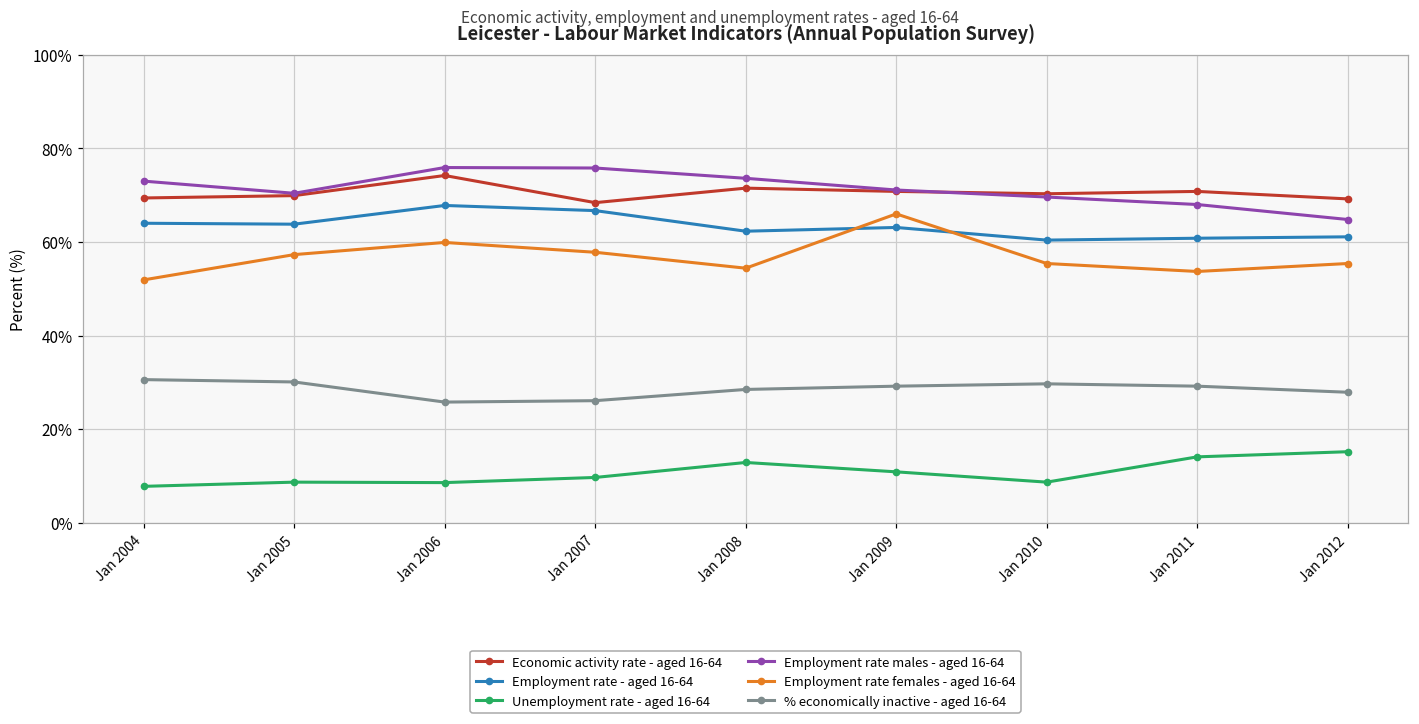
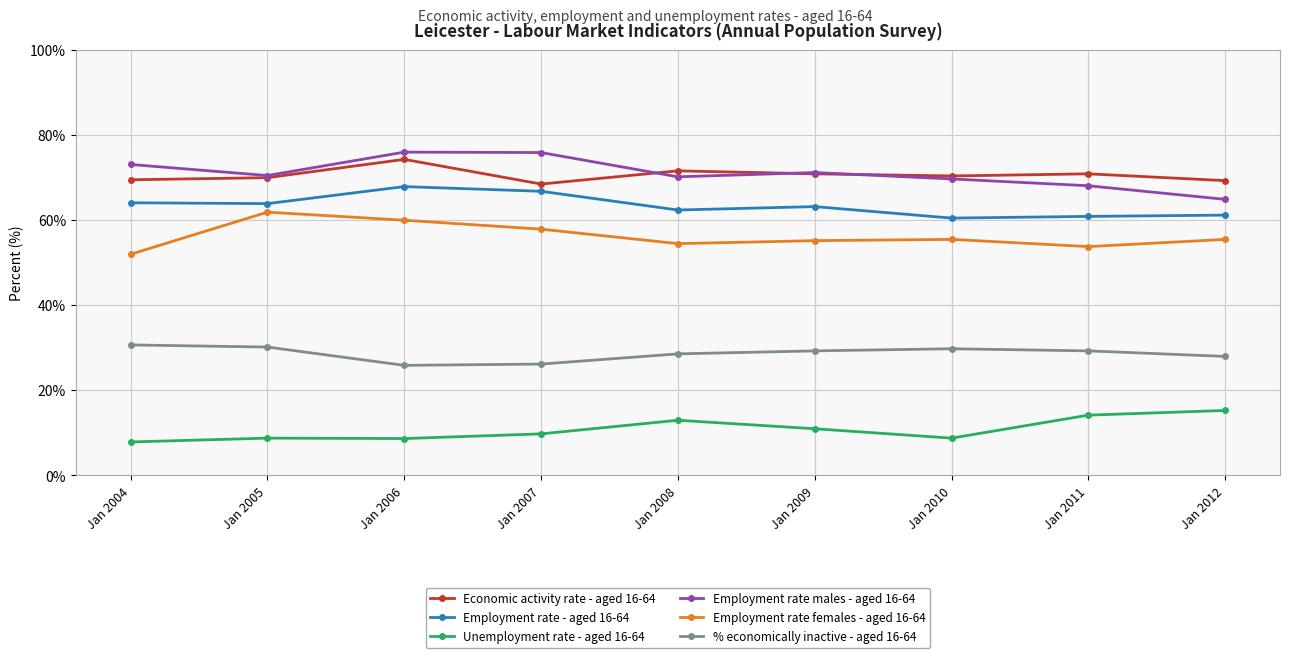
Employment rate females - aged 16-64, Jan 2005: 57% -> 62%
Employment rate males - aged 16-64, Jan 2008: 74% -> 70%
Employment rate females - aged 16-64, Jan 2009: 66% -> 55%
